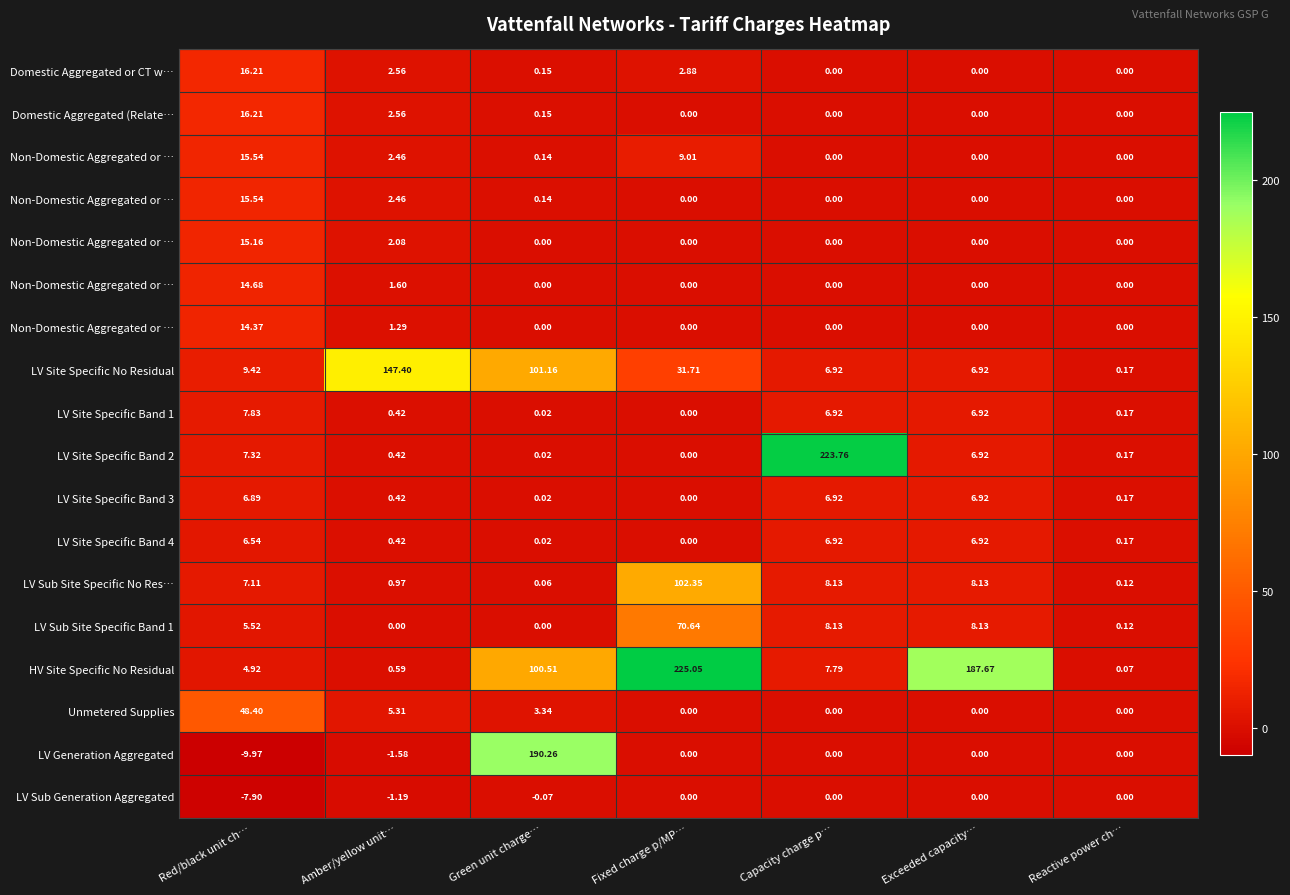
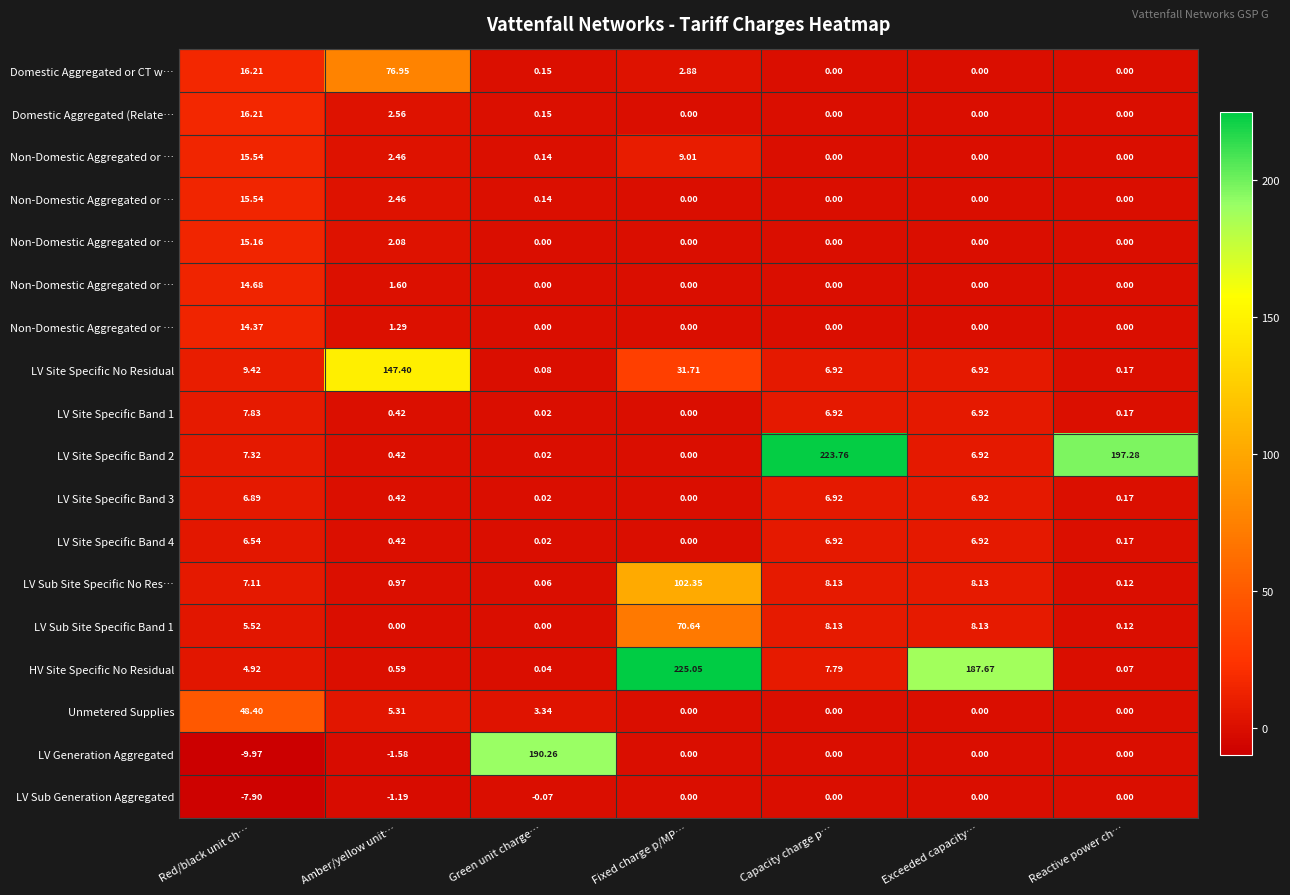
Domestic Aggregated or CT w…, Amber/yellow unit…: 2.56 -> 76.95
LV Site Specific No Residual, Green unit charge…: 101.16 -> 0.08
LV Site Specific Band 2, Reactive power ch…: 0.17 -> 197.28
HV Site Specific No Residual, Green unit charge…: 100.51 -> 0.04
